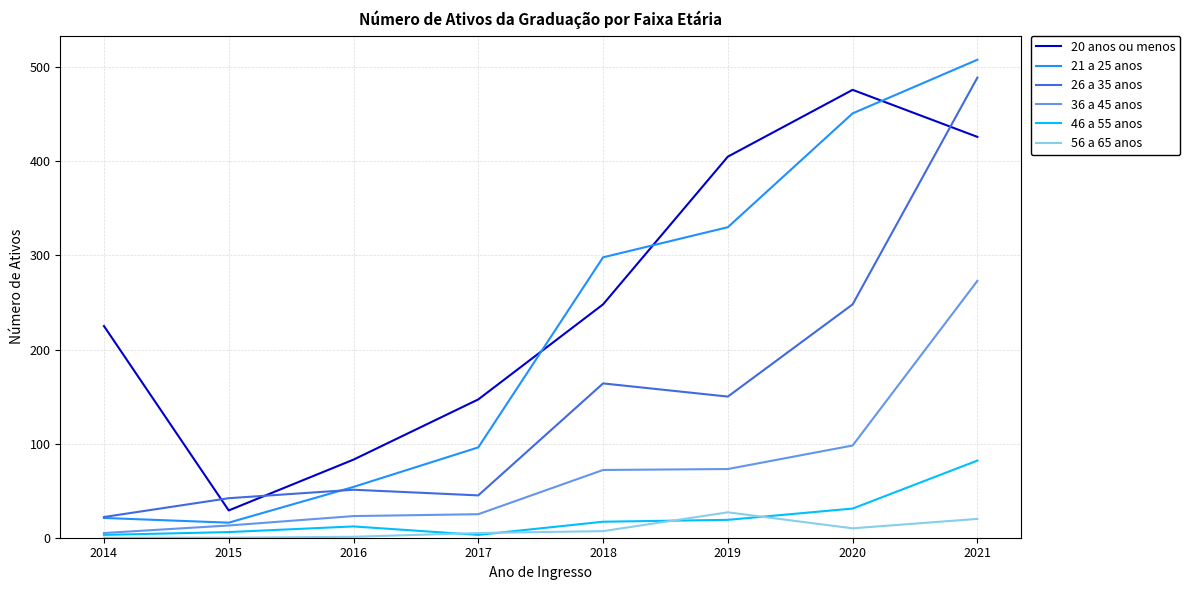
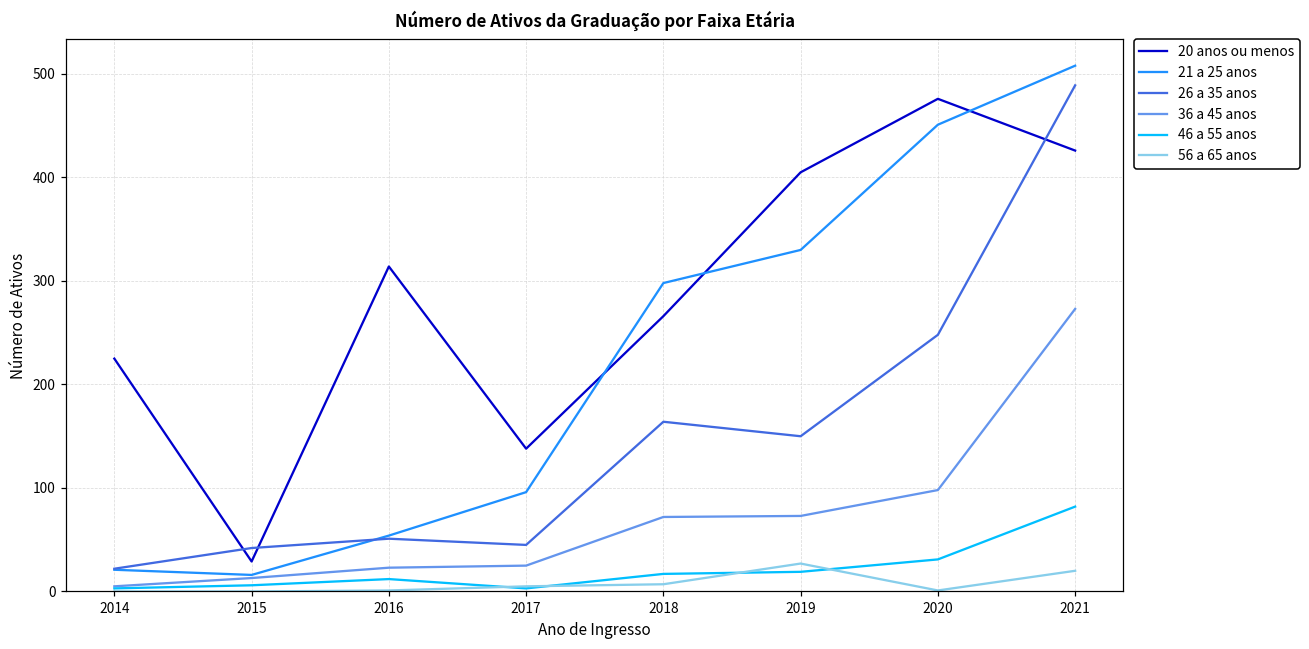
20 anos ou menos, 2016: 80 -> 310
20 anos ou menos, 2017: 150 -> 140
20 anos ou menos, 2018: 250 -> 270
56 a 65 anos, 2020: 10 -> 0
